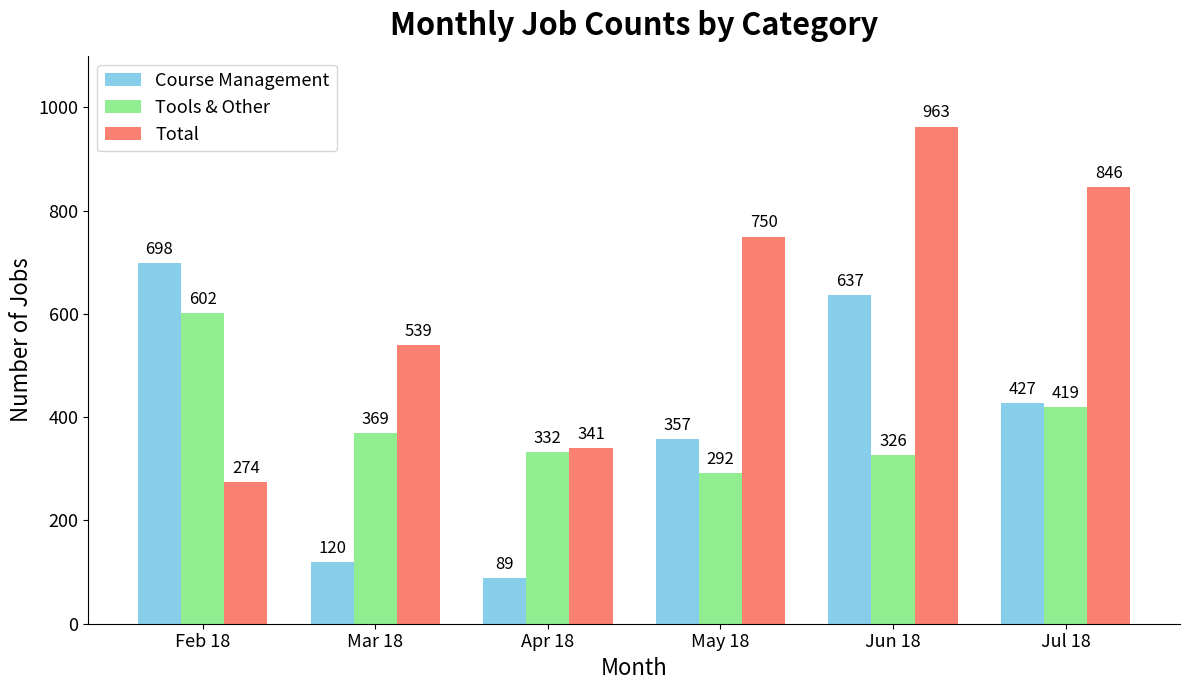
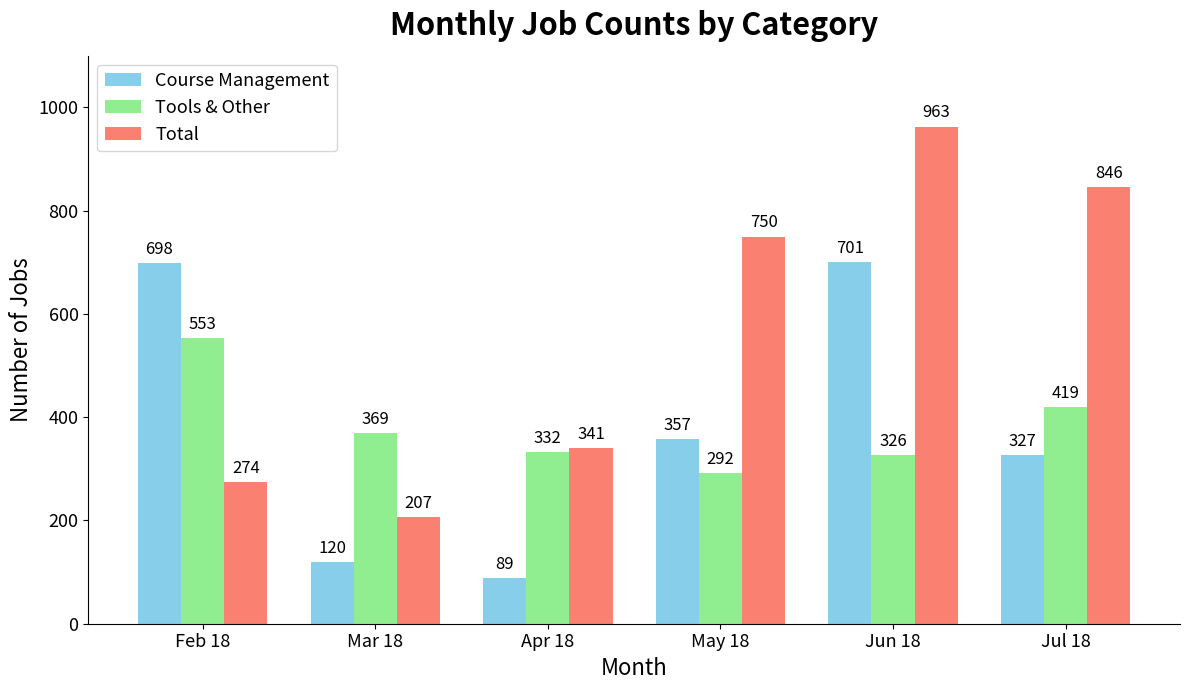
Tools & Other, Feb 18: 602 -> 553
Total, Mar 18: 539 -> 207
Course Management, Jun 18: 637 -> 701
Course Management, Jul 18: 427 -> 327
